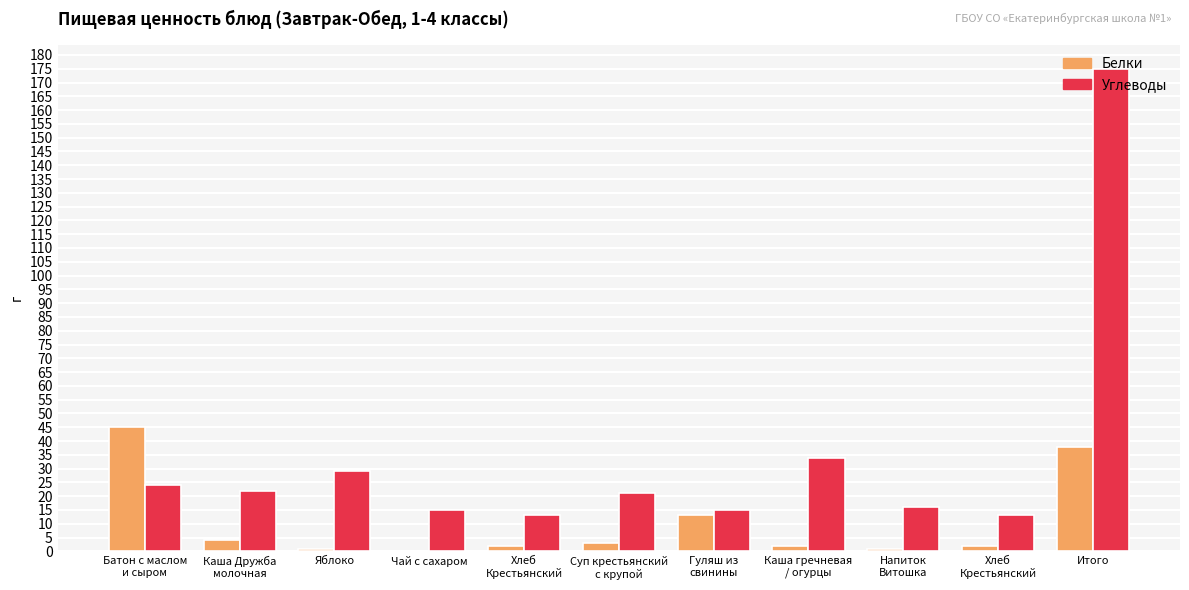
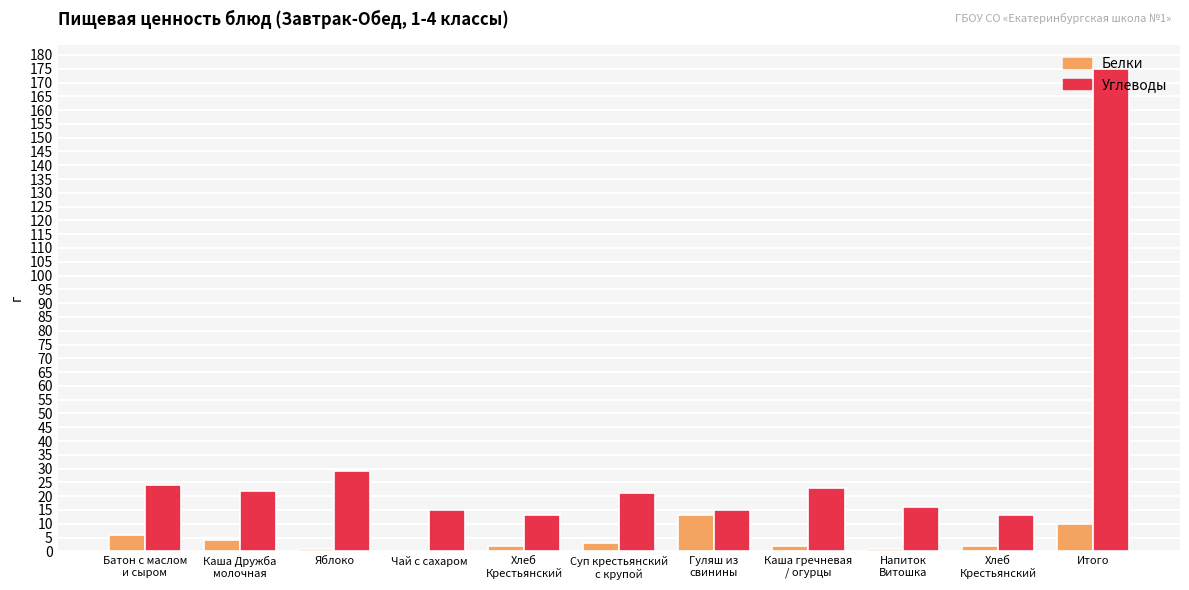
Белки, Батон с маслом и сыром: 45 -> 6
Углеводы, Каша гречневая / огурцы: 34 -> 23
Белки, Итого: 38 -> 10
